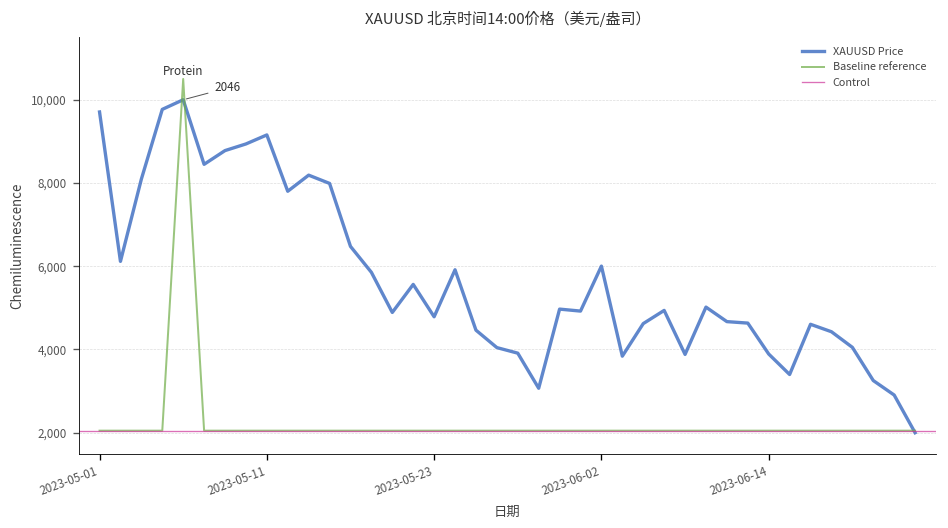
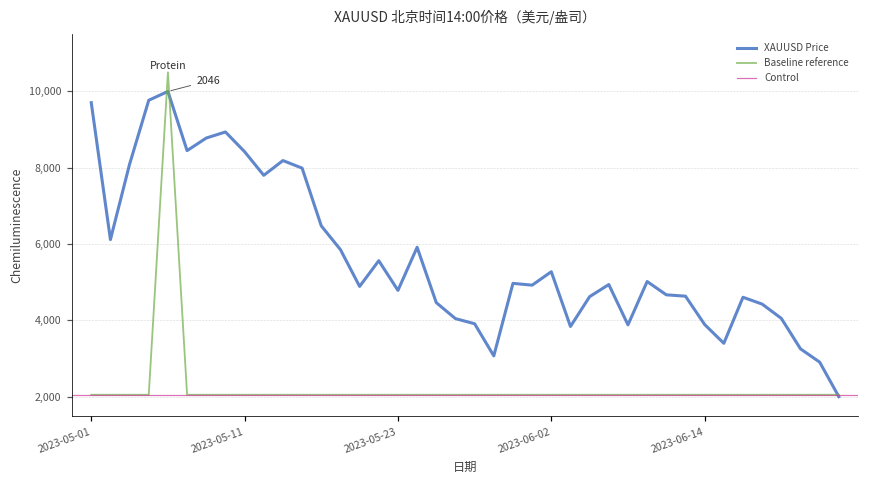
XAUUSD Price, 2023-05-11: 9,200 -> 8,400
XAUUSD Price, 2023-06-02: 6,000 -> 5,300
